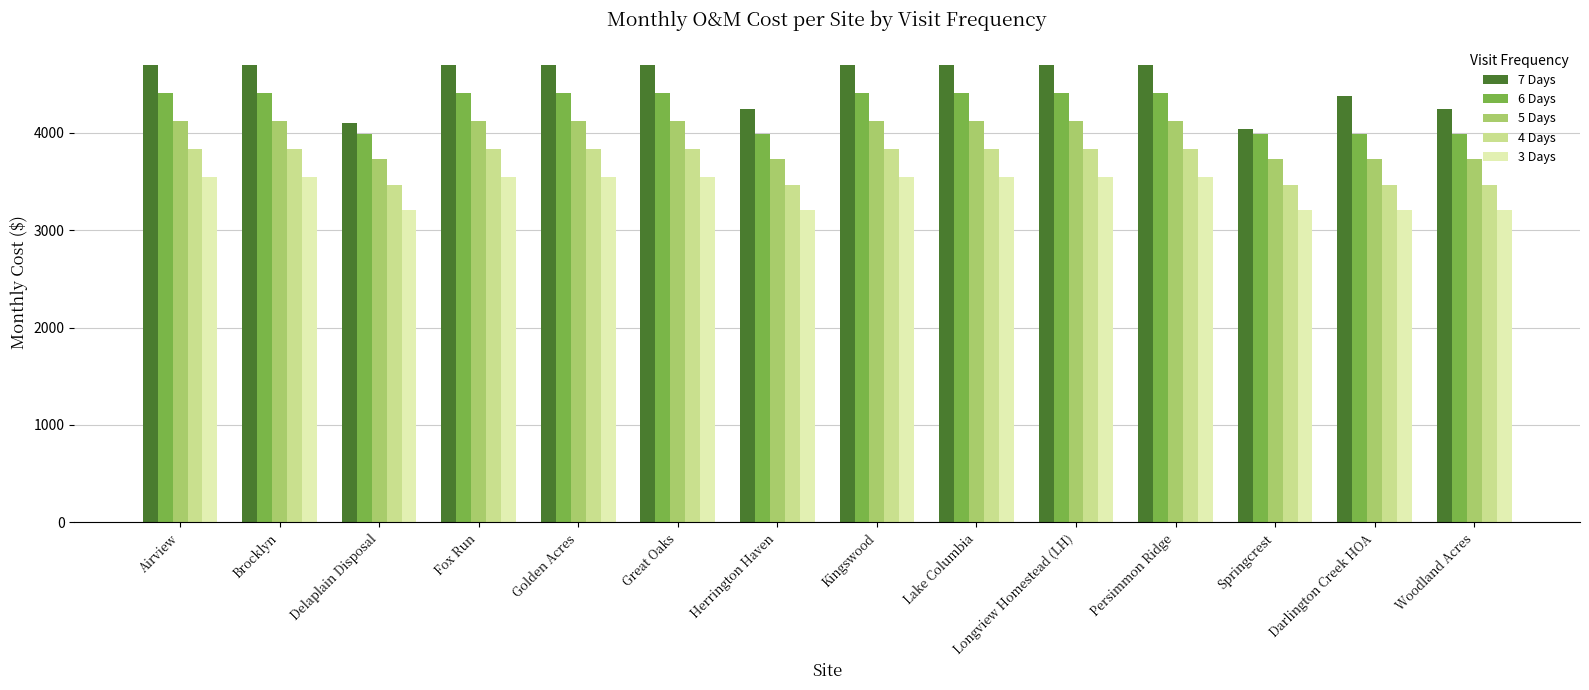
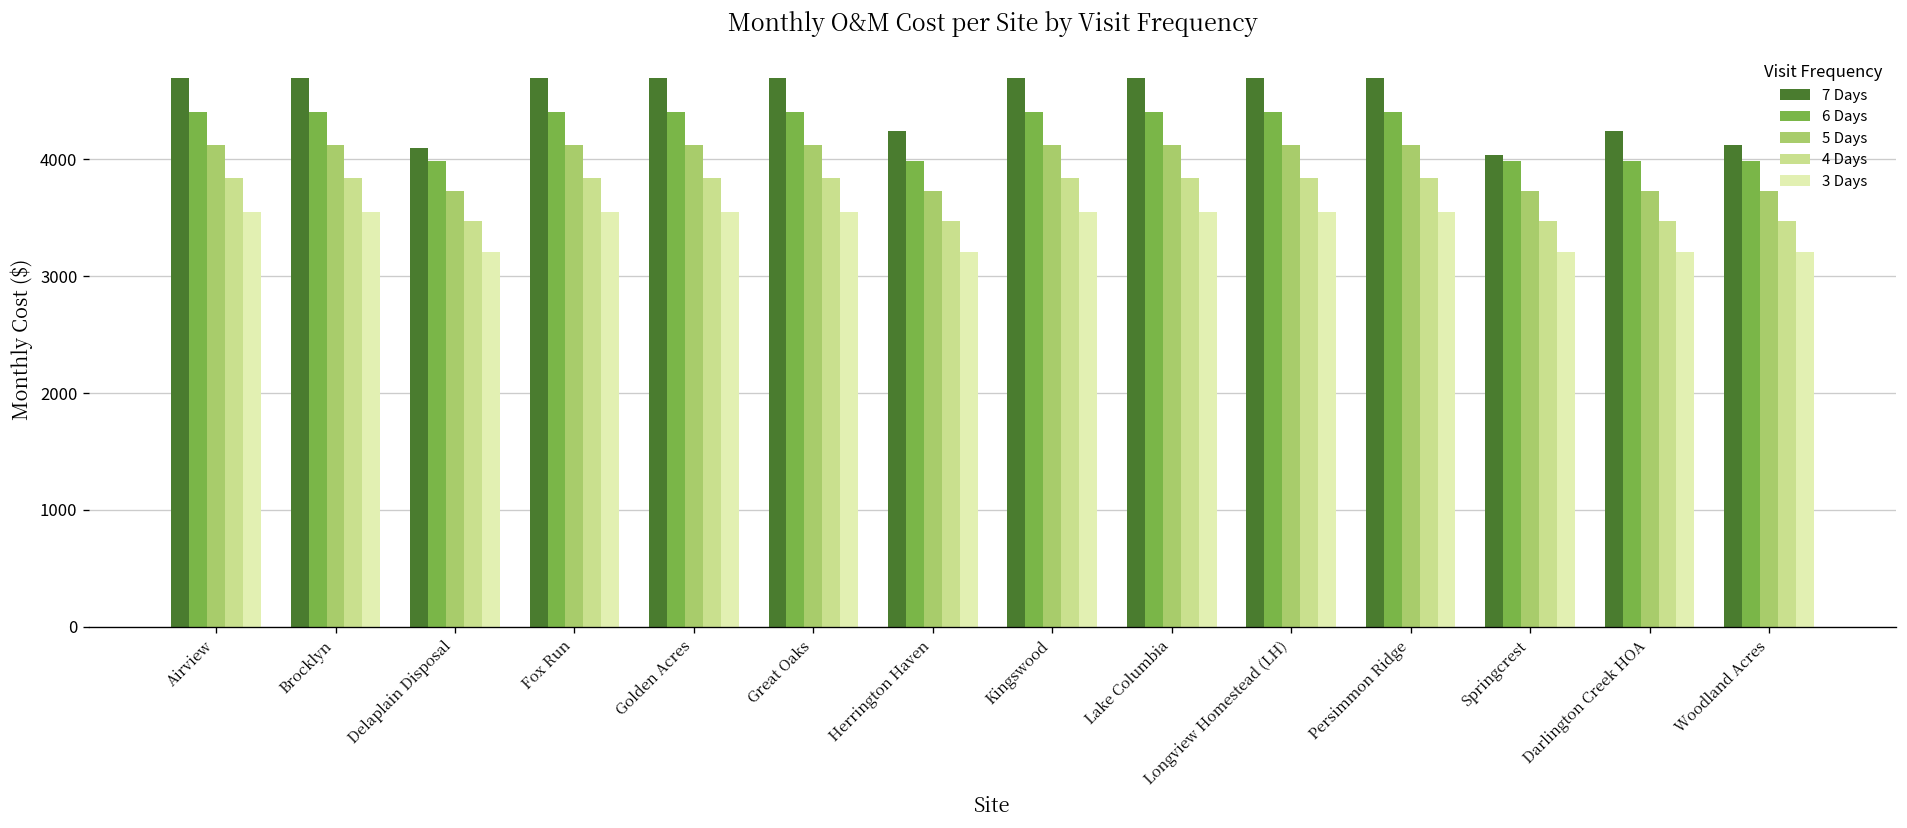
7 Days, Darlington Creek HOA: 4400 -> 4200
7 Days, Woodland Acres: 4200 -> 4100
